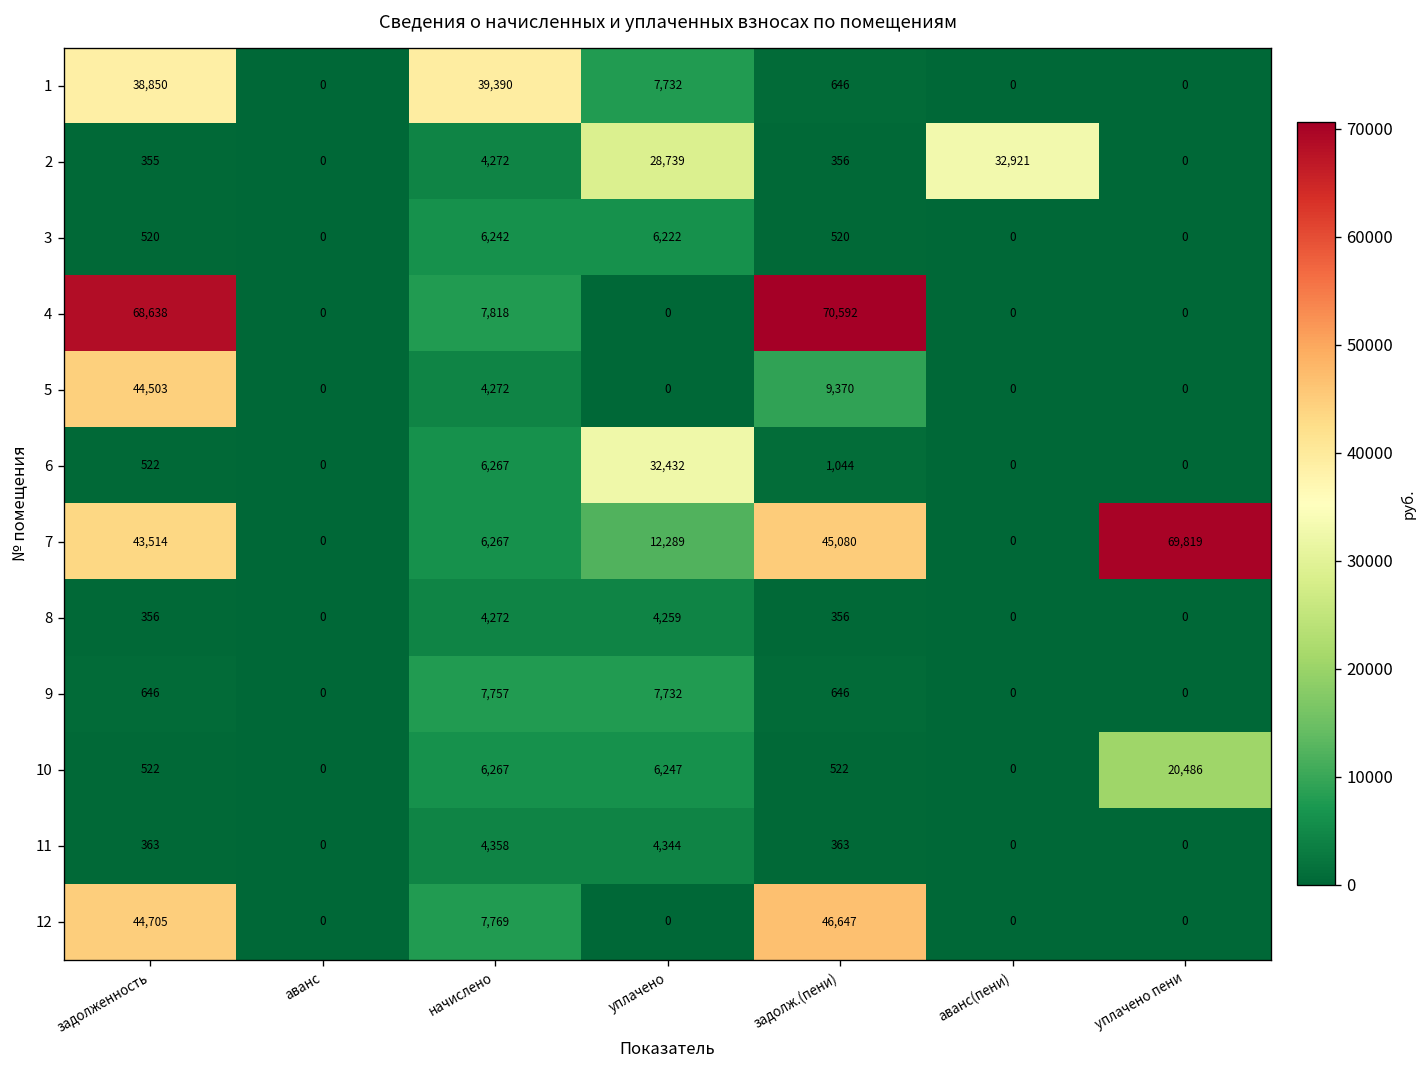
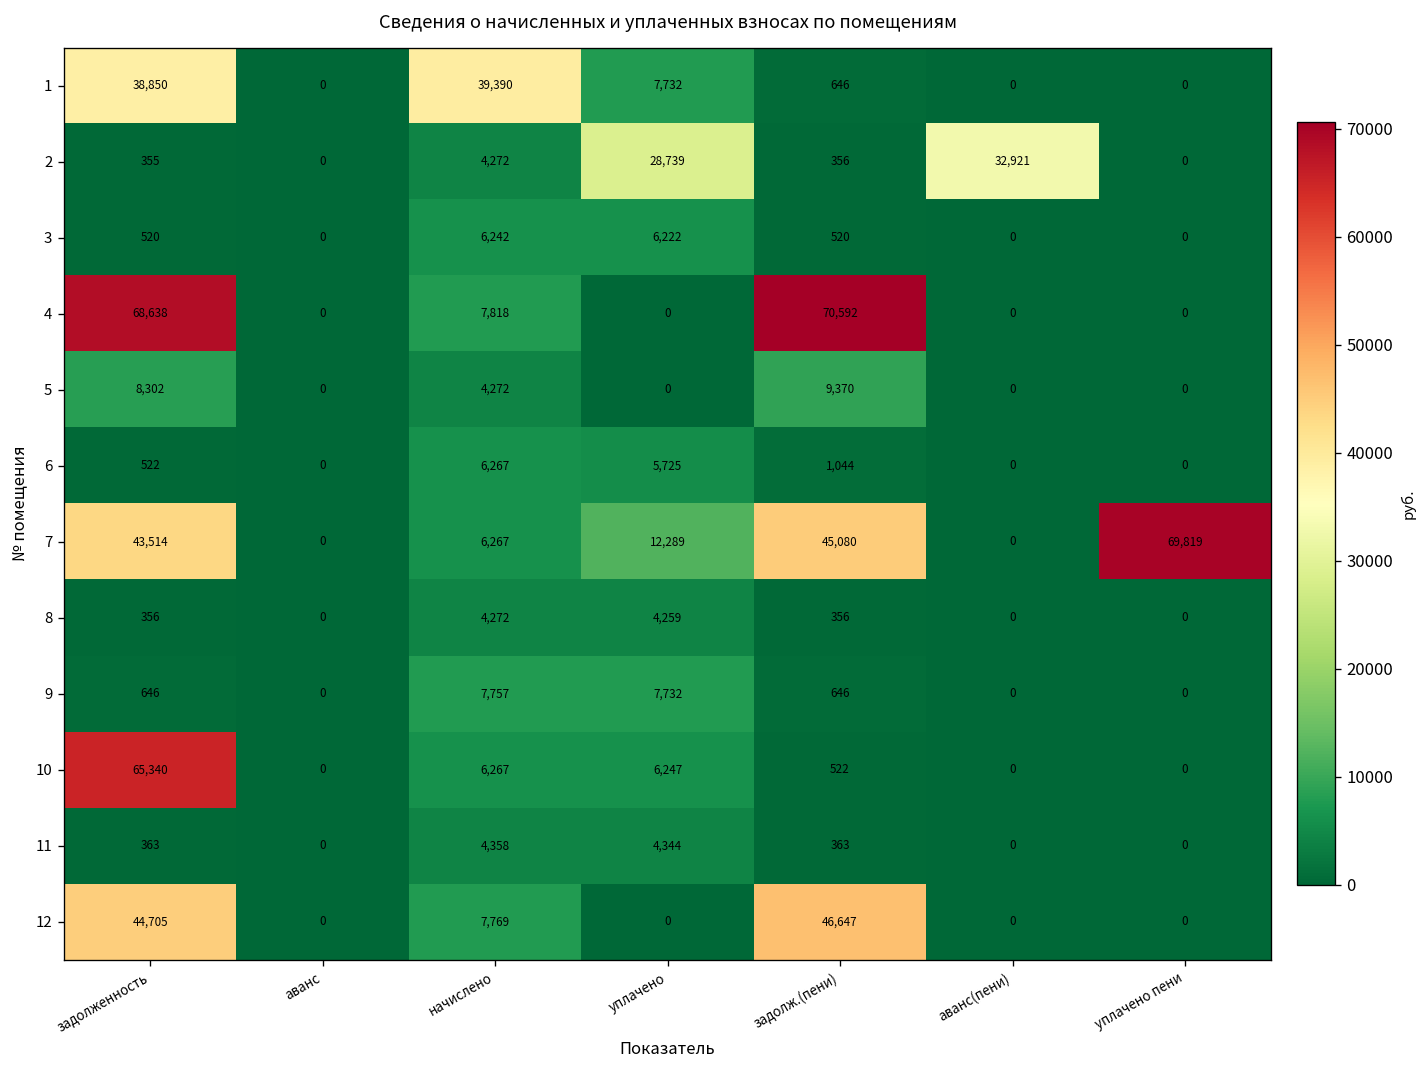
5, задолженность: 44,503 -> 8,302
6, уплачено: 32,432 -> 5,725
10, задолженность: 522 -> 65,340
10, уплачено пени: 20,486 -> 0
